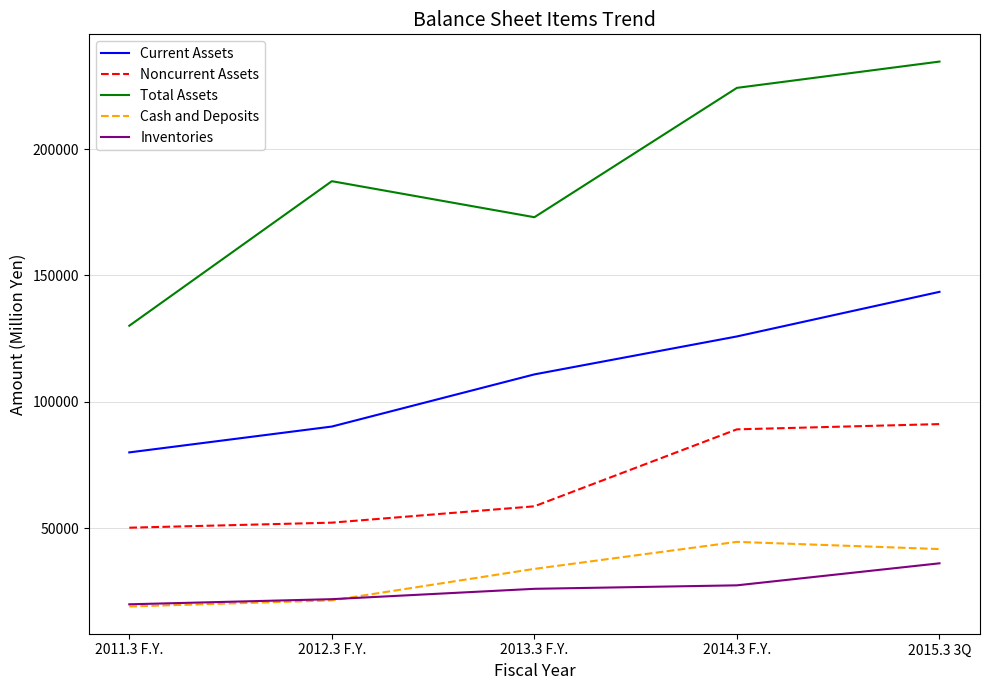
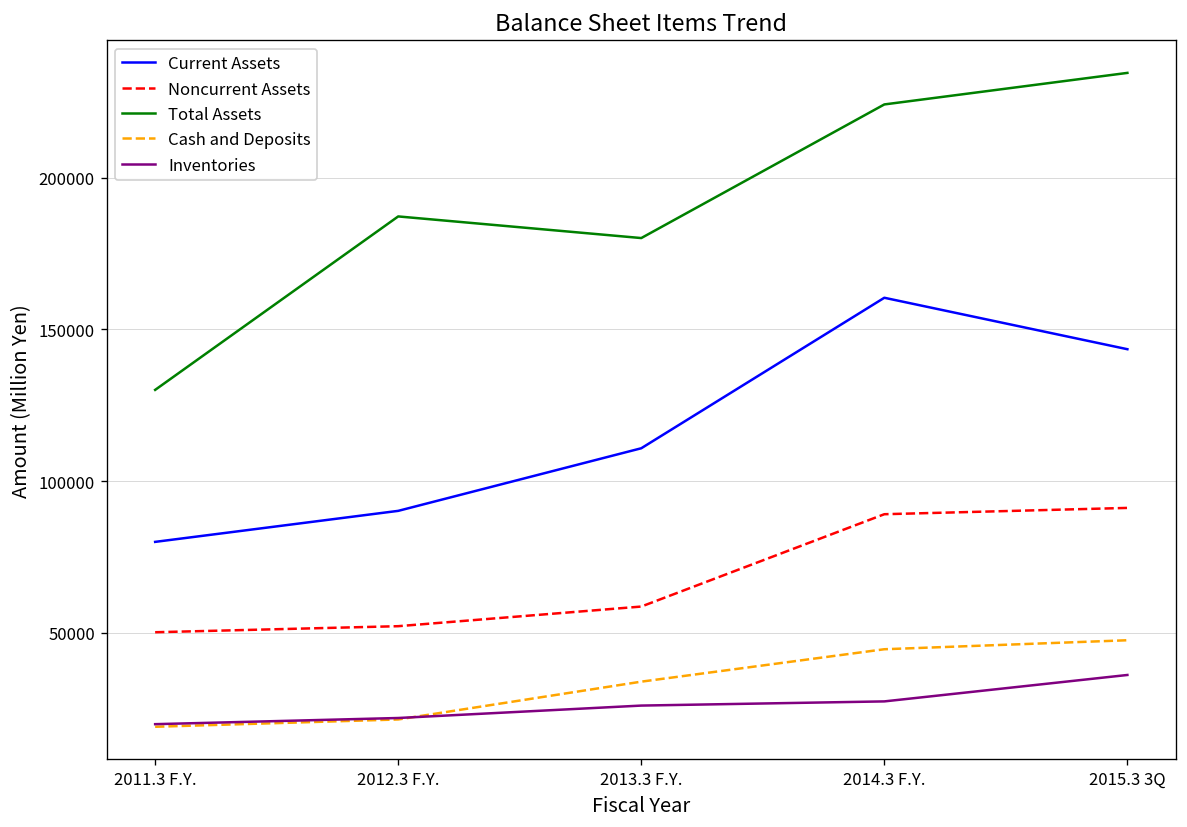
Total Assets, 2013.3 F.Y.: 173000 -> 180000
Current Assets, 2014.3 F.Y.: 126000 -> 160000
Cash and Deposits, 2015.3 3Q: 42000 -> 47000
